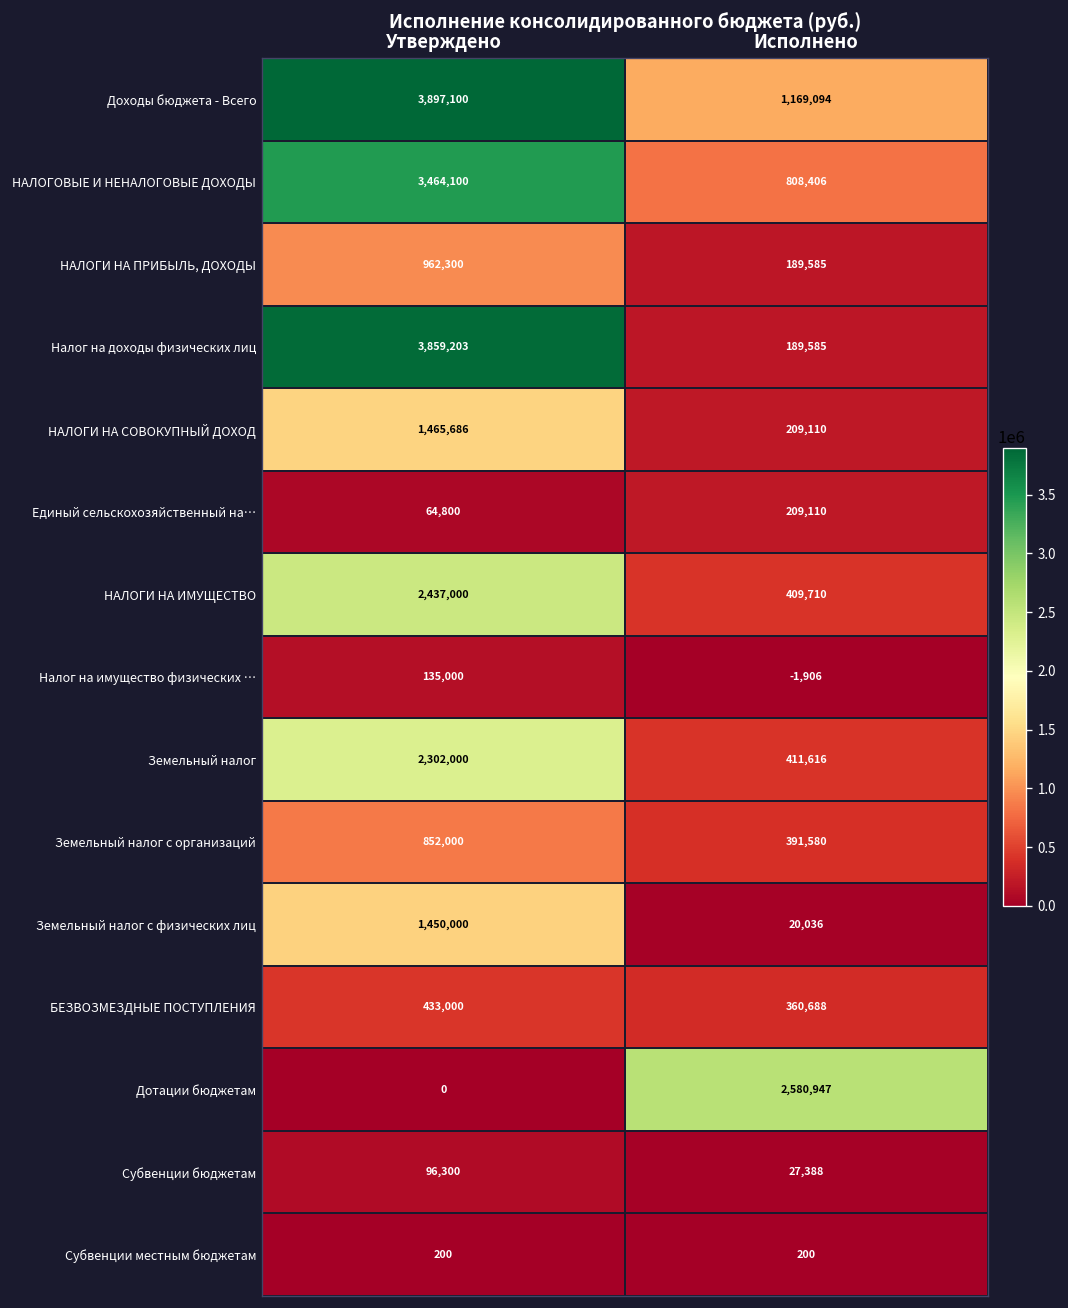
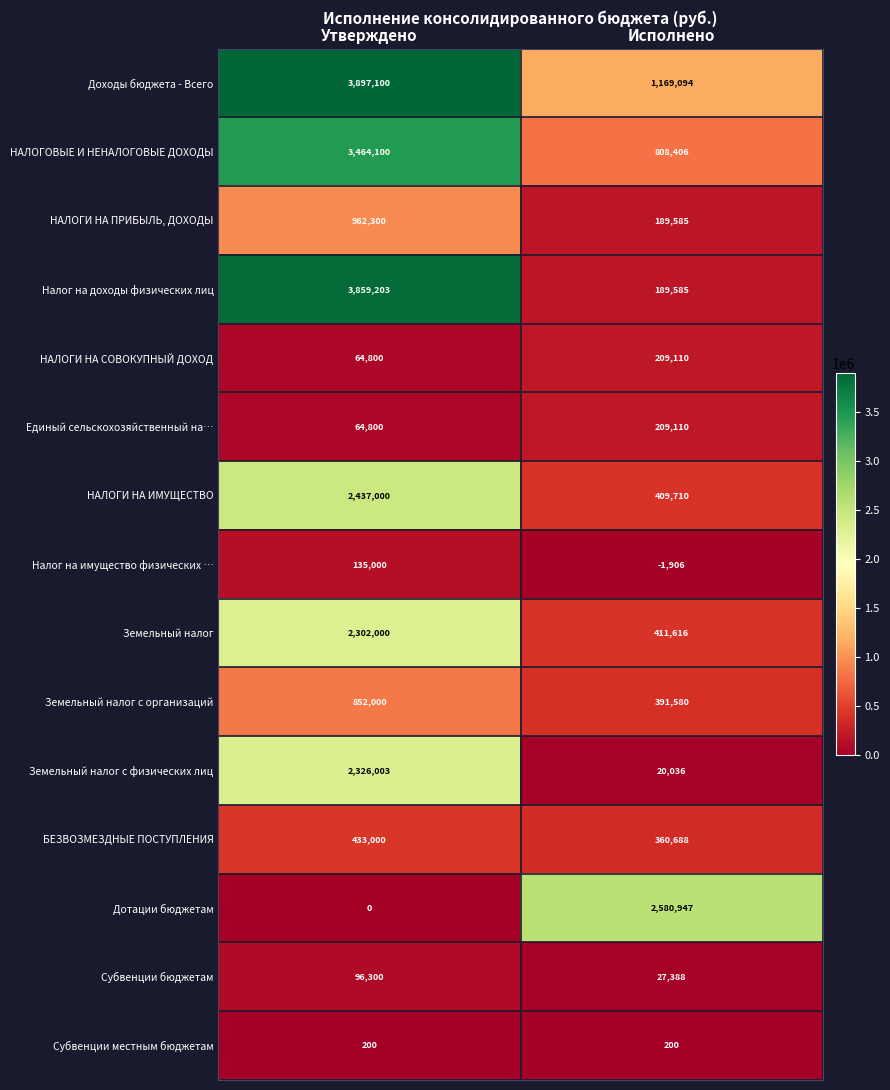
НАЛОГИ НА СОВОКУПНЫЙ ДОХОД, Утверждено: 1,465,686 -> 64,800
Земельный налог с физических лиц, Утверждено: 1,450,000 -> 2,326,003
